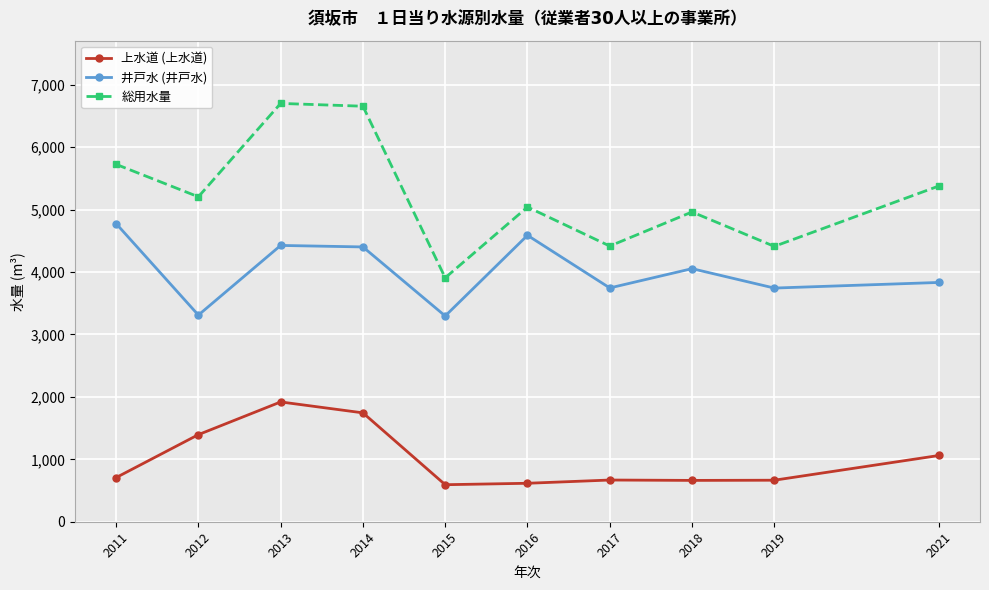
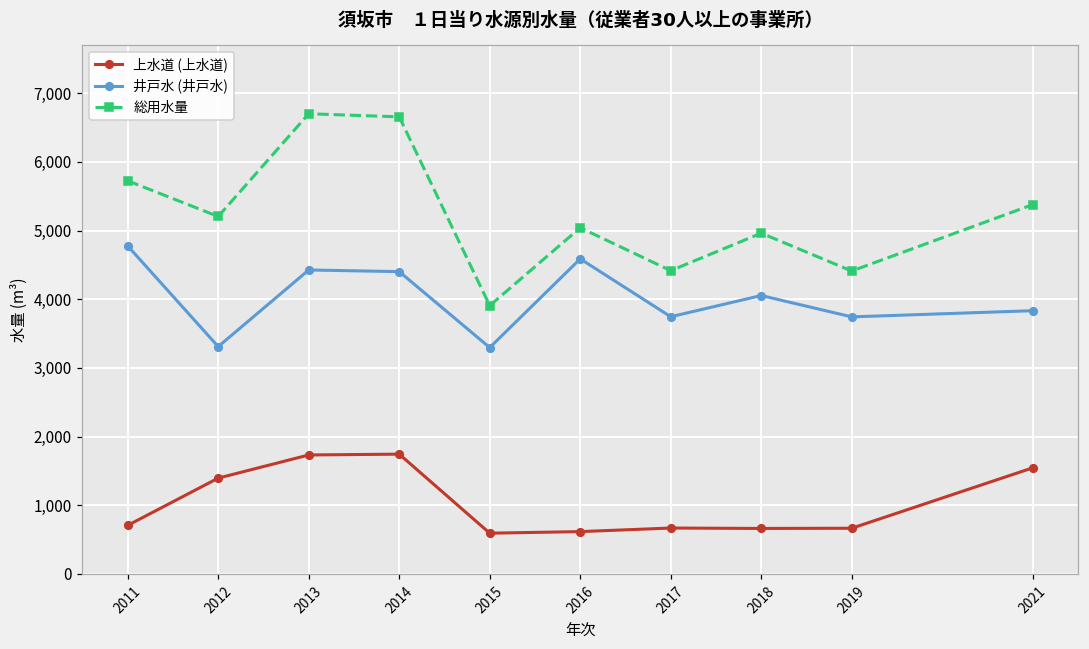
上水道 (上水道), 2013: 1,900 -> 1,700
上水道 (上水道), 2021: 1,100 -> 1,500
